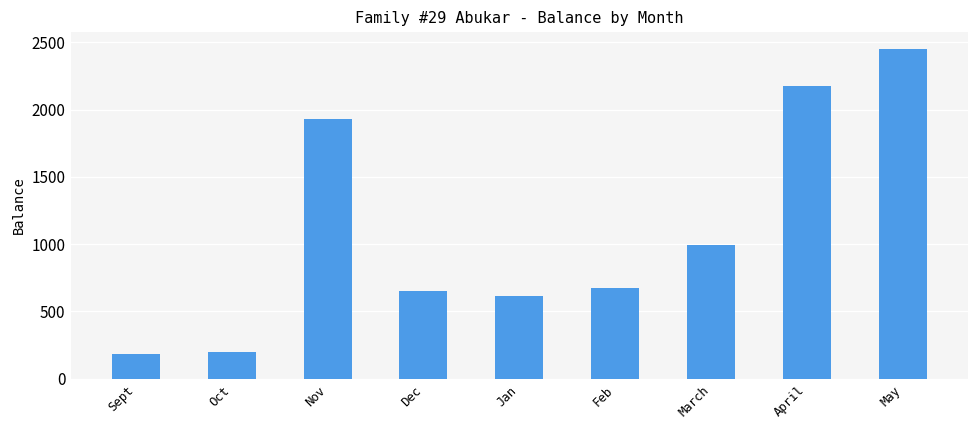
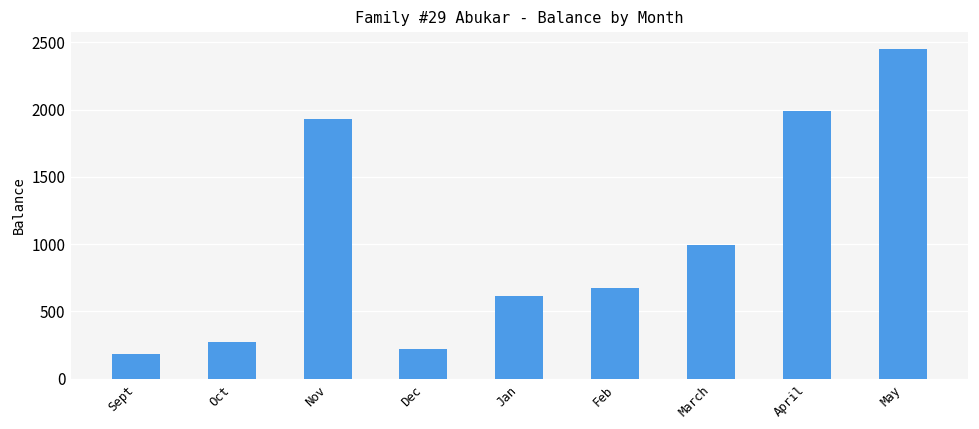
Oct: 200 -> 270
Dec: 650 -> 220
April: 2180 -> 1990
